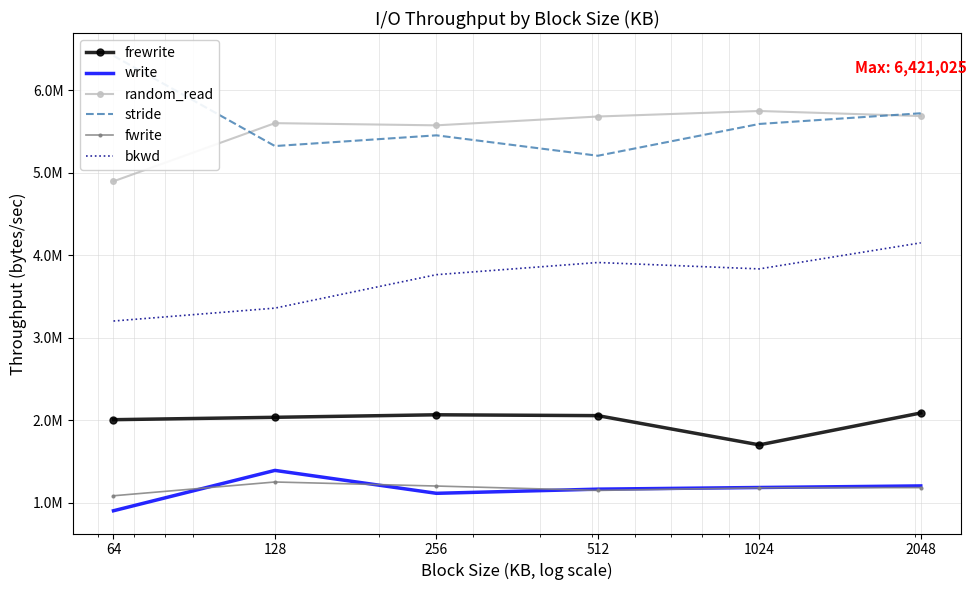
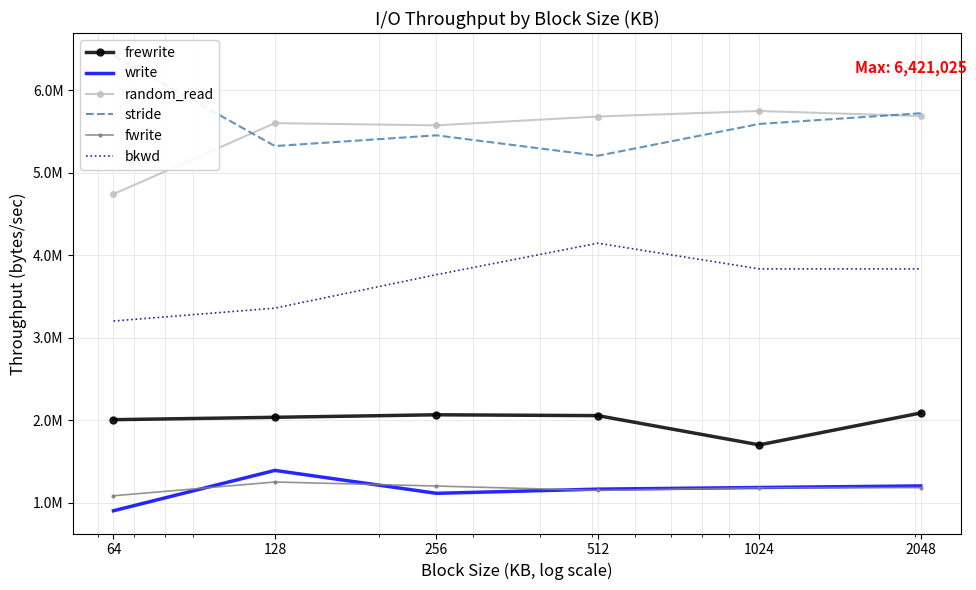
random_read, 64: 4900000 -> 4700000
bkwd, 512: 3900000 -> 4100000
bkwd, 2048: 4200000 -> 3800000
